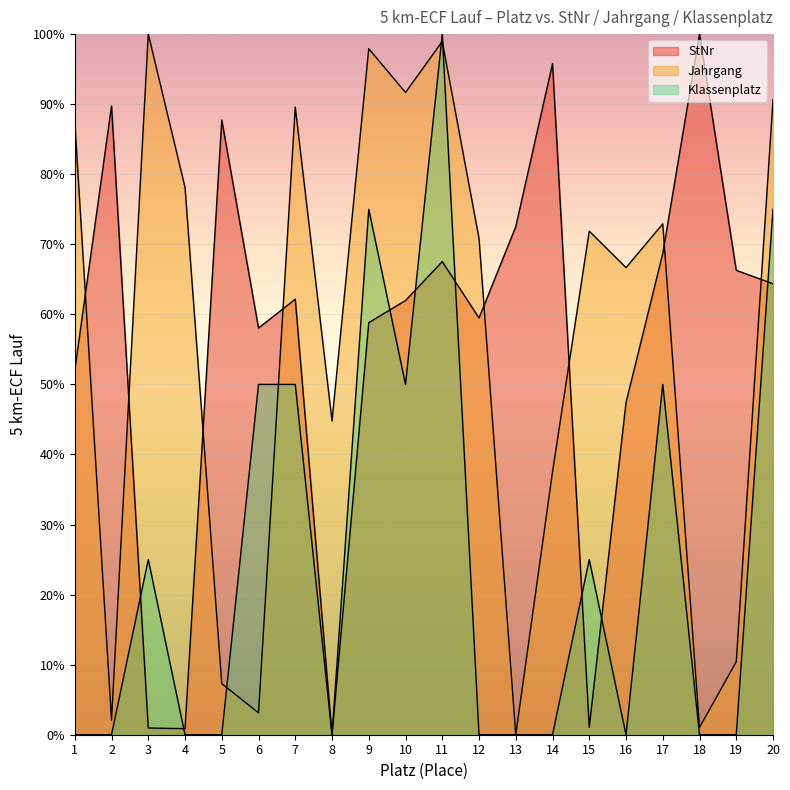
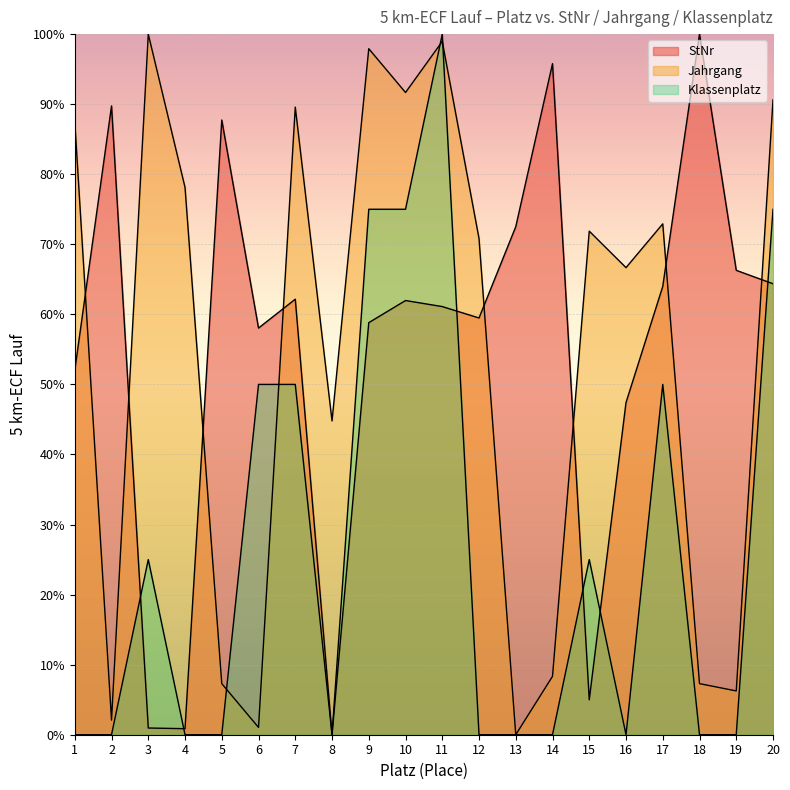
Jahrgang, 6: 3% -> 1%
Klassenplatz, 10: 50% -> 75%
StNr, 11: 68% -> 61%
Jahrgang, 14: 38% -> 8%
StNr, 15: 1% -> 5%
StNr, 17: 69% -> 64%
Jahrgang, 18: 1% -> 7%
Jahrgang, 19: 10% -> 6%
